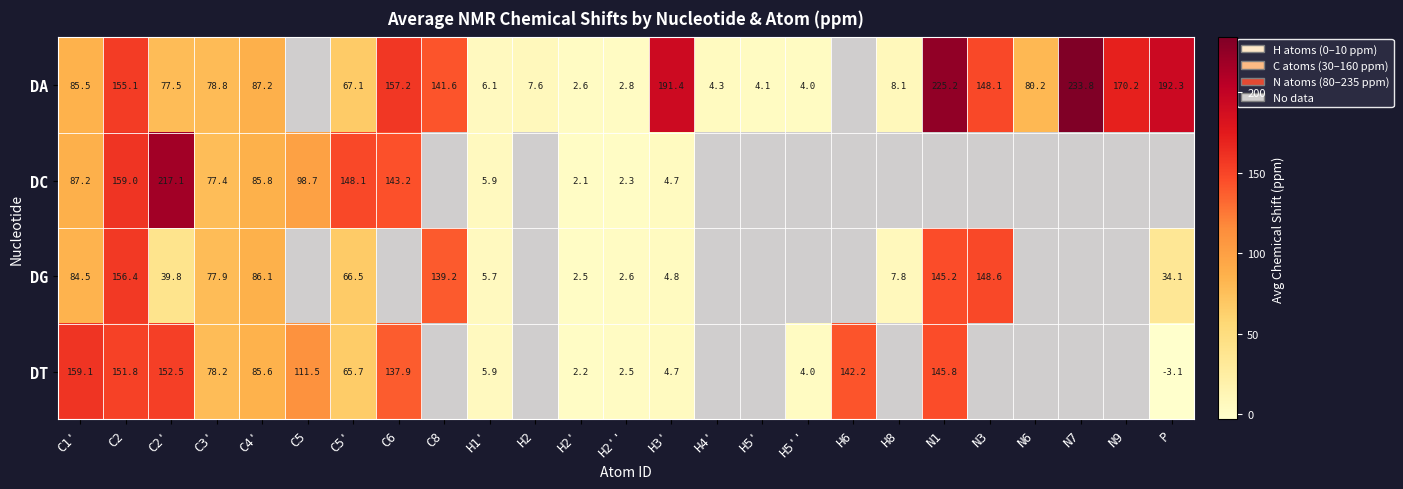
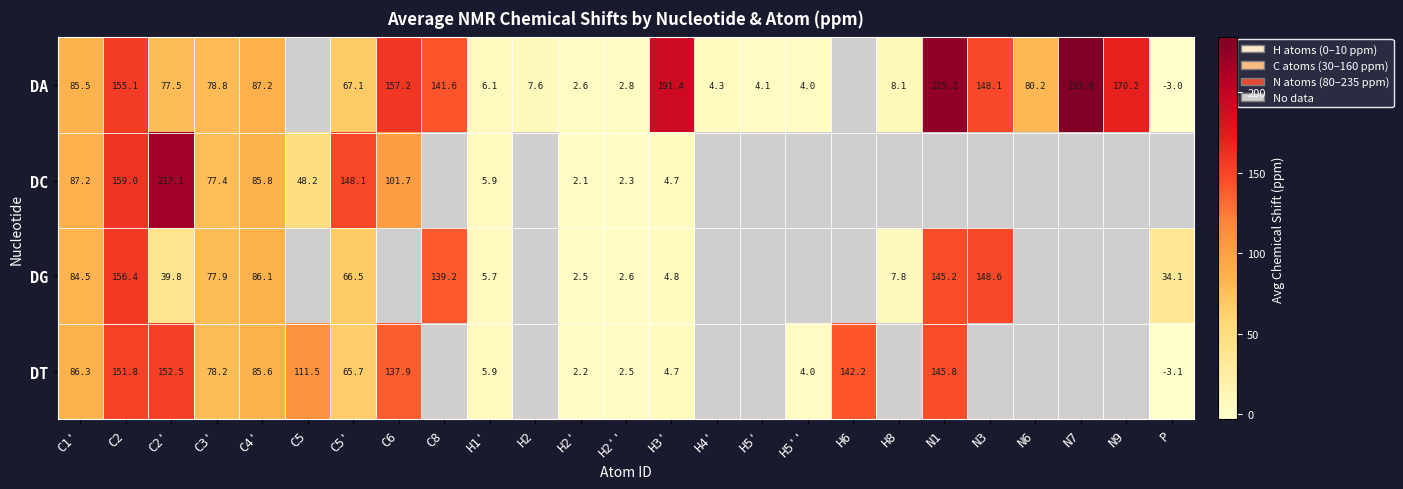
DA, P: 192.3 -> -3.0
DC, C5: 98.7 -> 48.2
DC, C6: 143.2 -> 101.7
DT, C1': 159.1 -> 86.3
